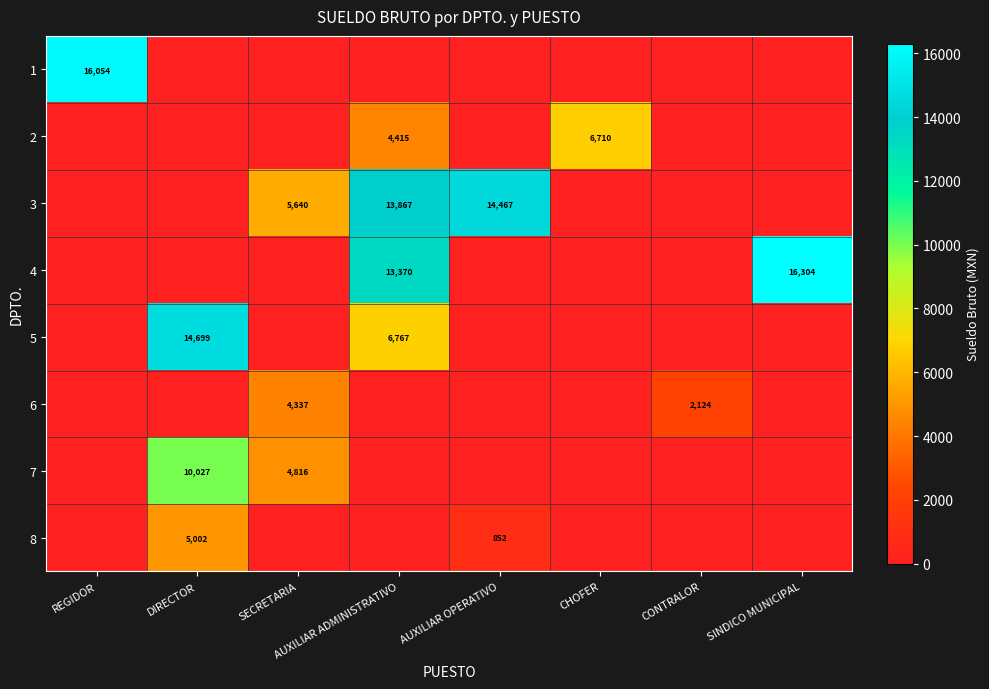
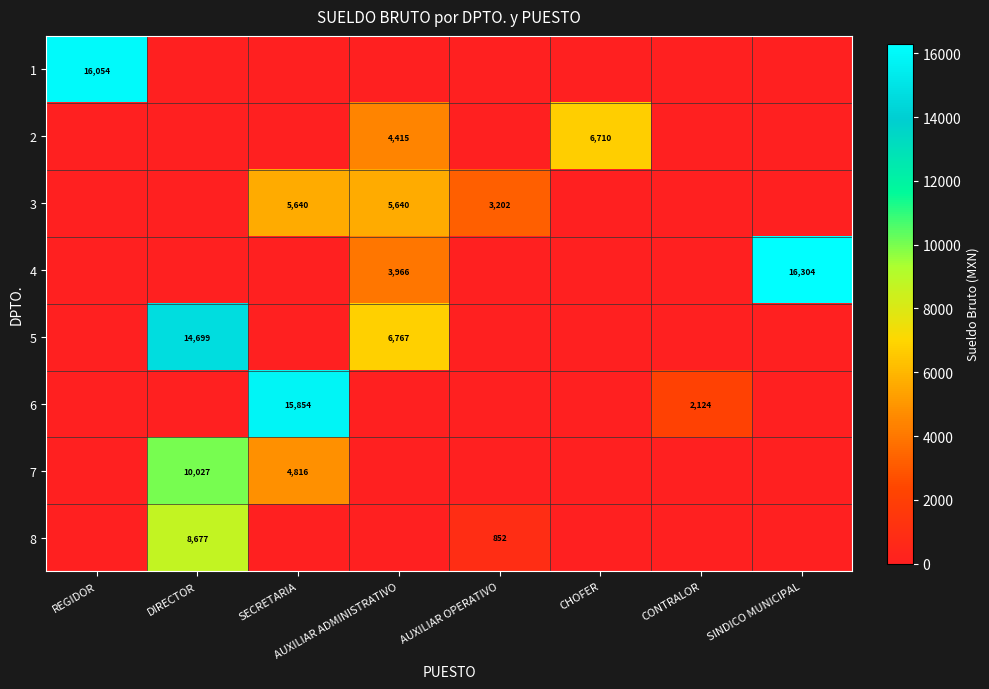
3, AUXILIAR ADMINISTRATIVO: 13,867 -> 5,640
3, AUXILIAR OPERATIVO: 14,467 -> 3,202
4, AUXILIAR ADMINISTRATIVO: 13,370 -> 3,966
6, SECRETARIA: 4,337 -> 15,854
8, DIRECTOR: 5,002 -> 8,677
